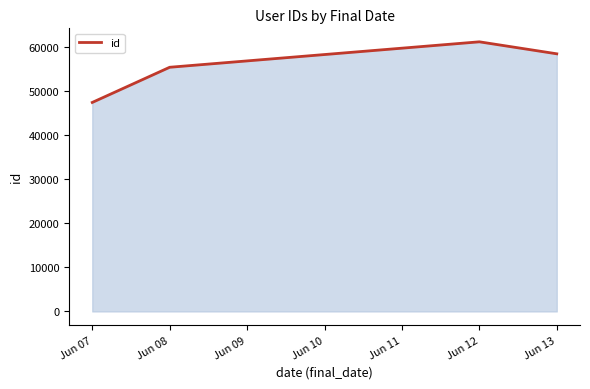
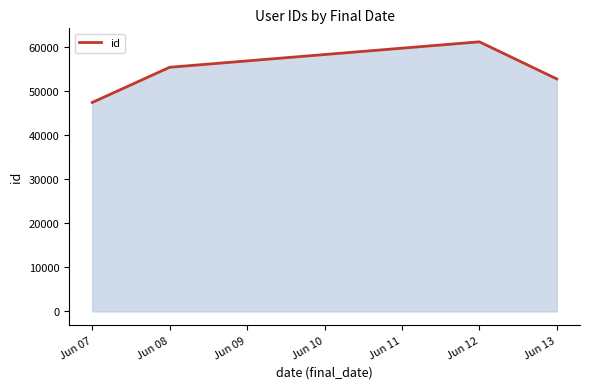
Jun 13: 59000 -> 53000
